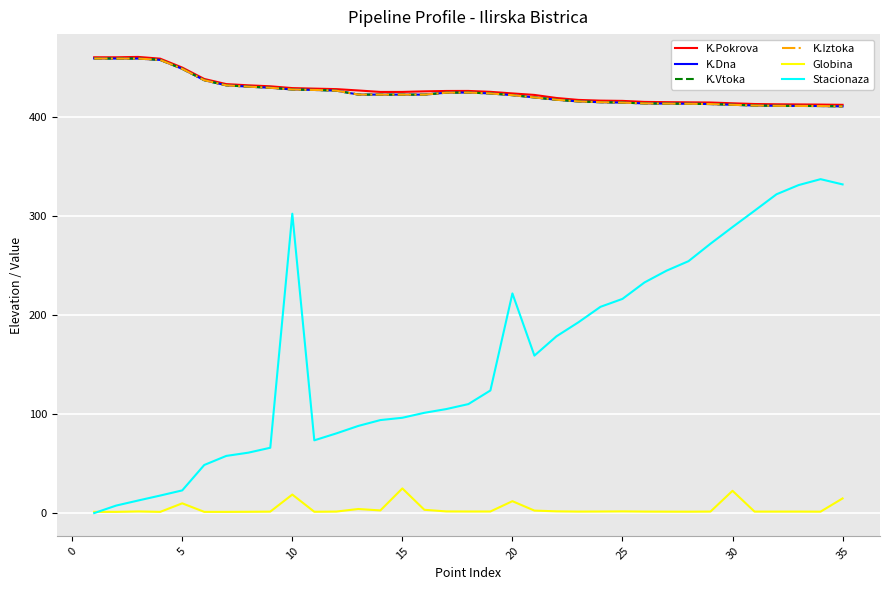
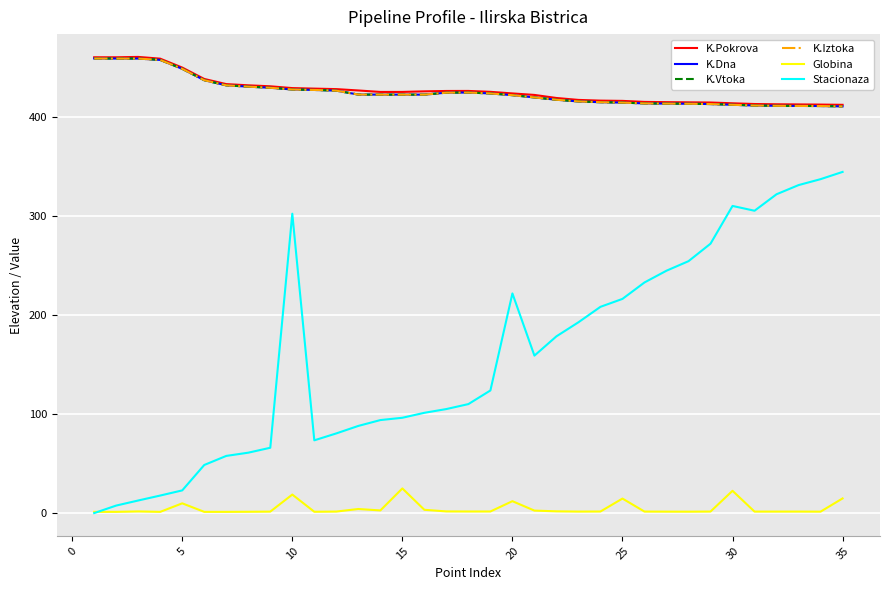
Globina, 25: 0 -> 10
Stacionaza, 30: 290 -> 310
Stacionaza, 35: 330 -> 340
